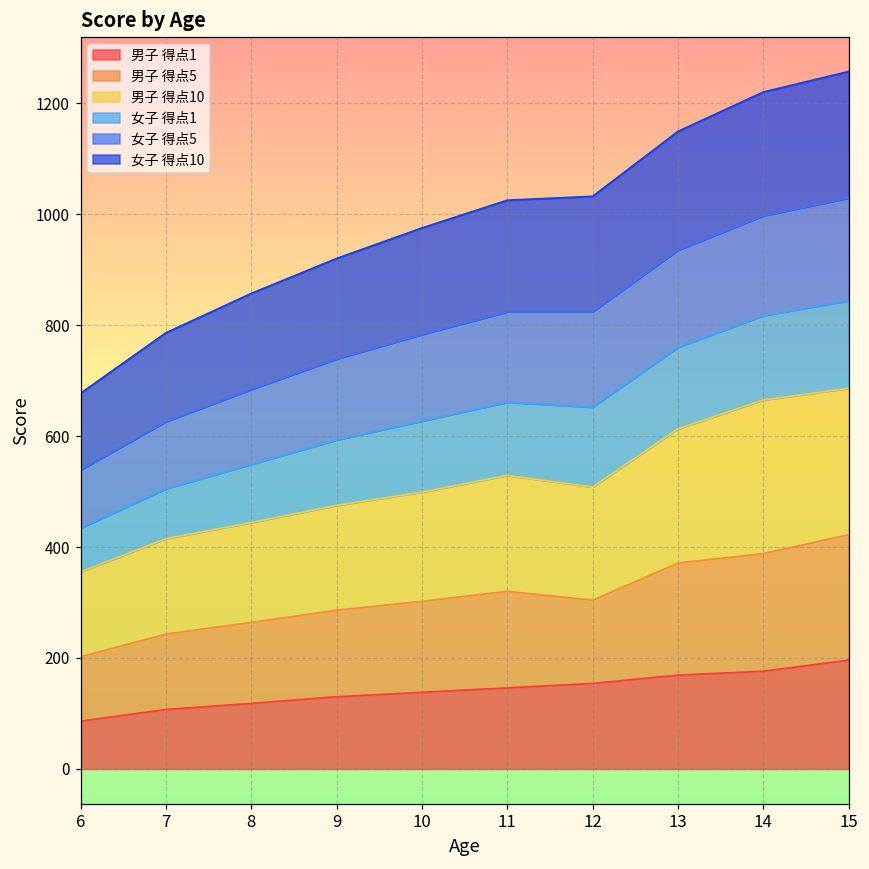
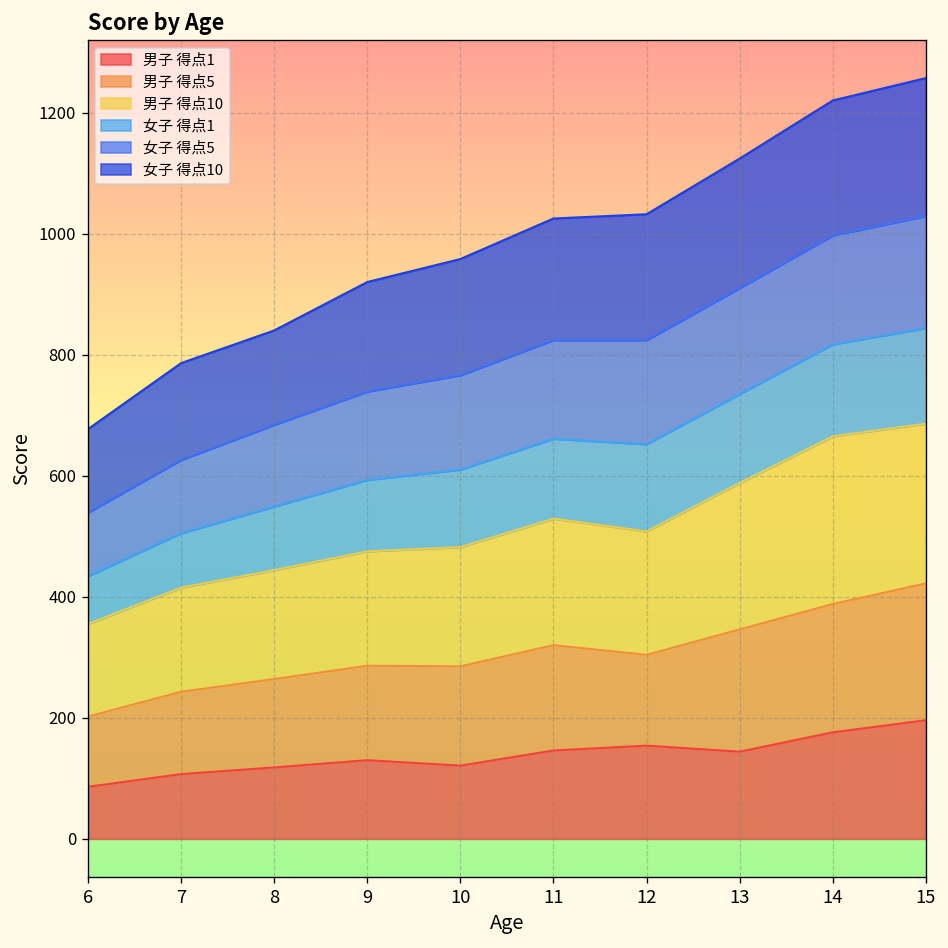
女子 得点10, 8: 170 -> 160
男子 得点1, 10: 140 -> 120
男子 得点1, 13: 170 -> 140
